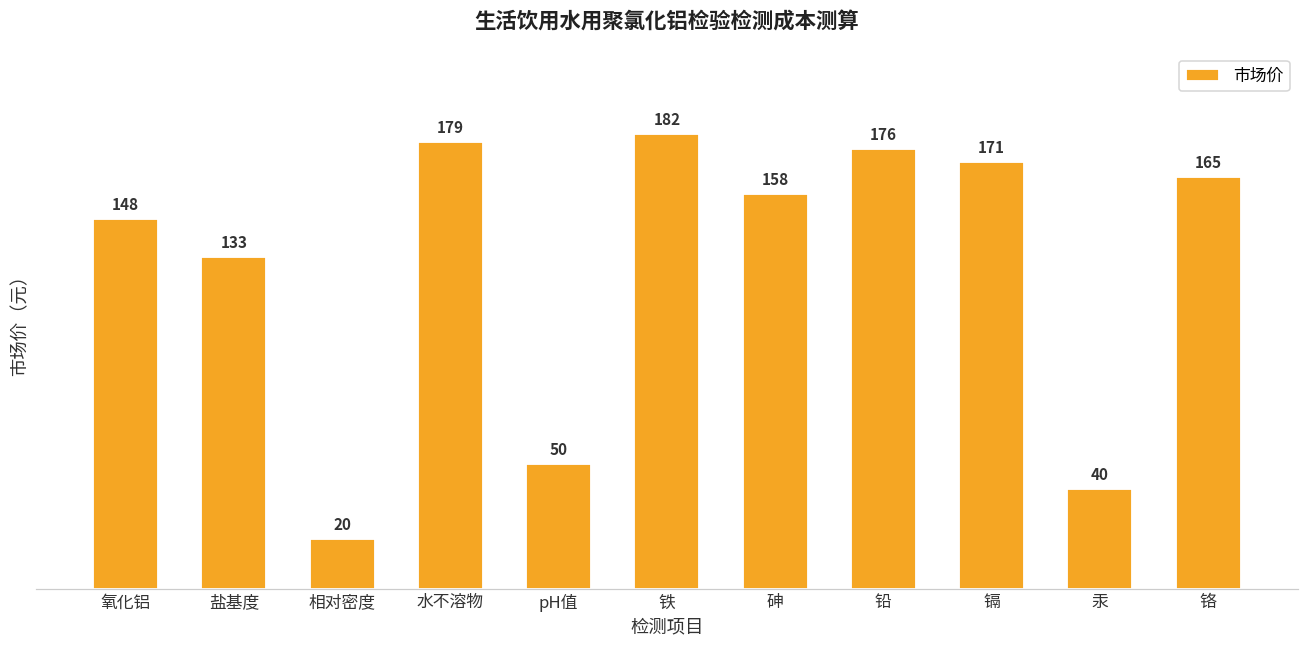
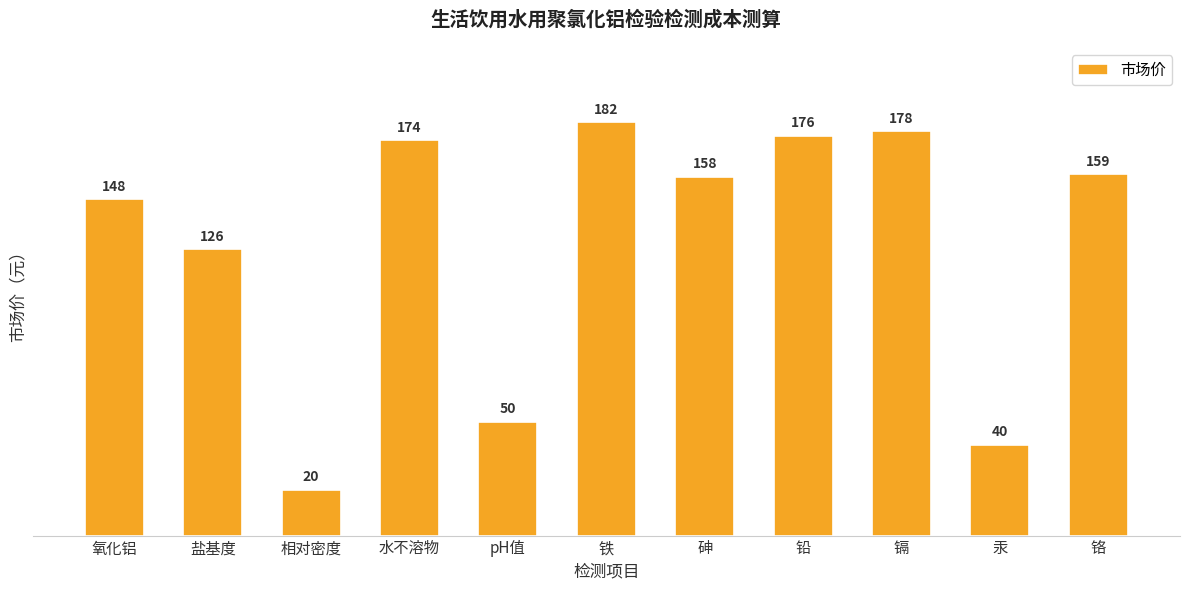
盐基度: 133 -> 126
水不溶物: 179 -> 174
镉: 171 -> 178
铬: 165 -> 159
